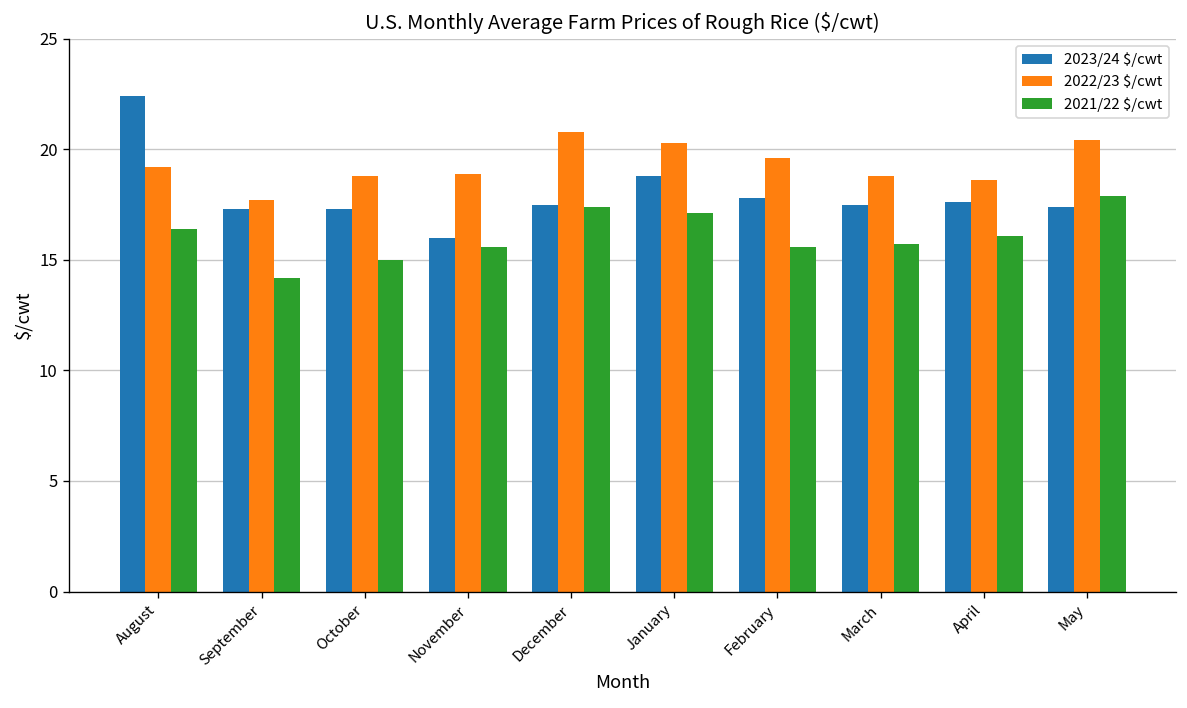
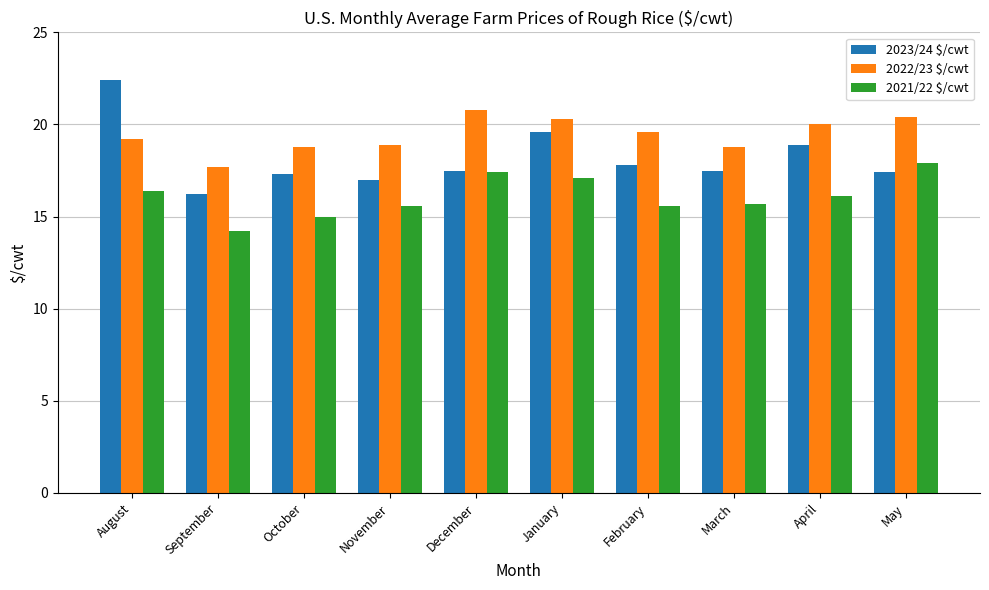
2023/24 $/cwt, September: 17.3 -> 16.2
2023/24 $/cwt, November: 16 -> 17
2023/24 $/cwt, January: 18.8 -> 19.6
2023/24 $/cwt, April: 17.6 -> 18.9
2022/23 $/cwt, April: 18.6 -> 20.0
